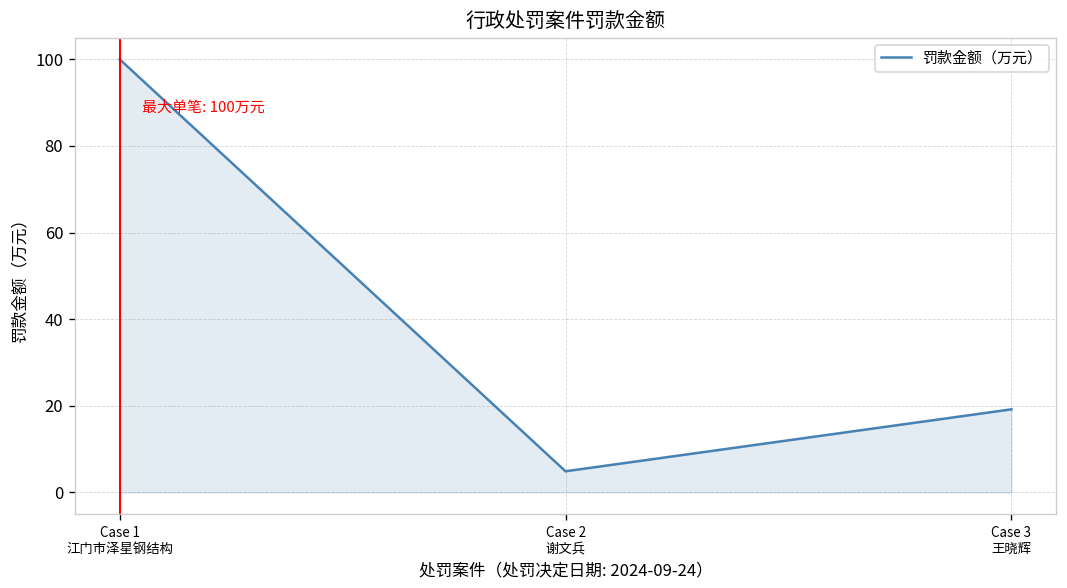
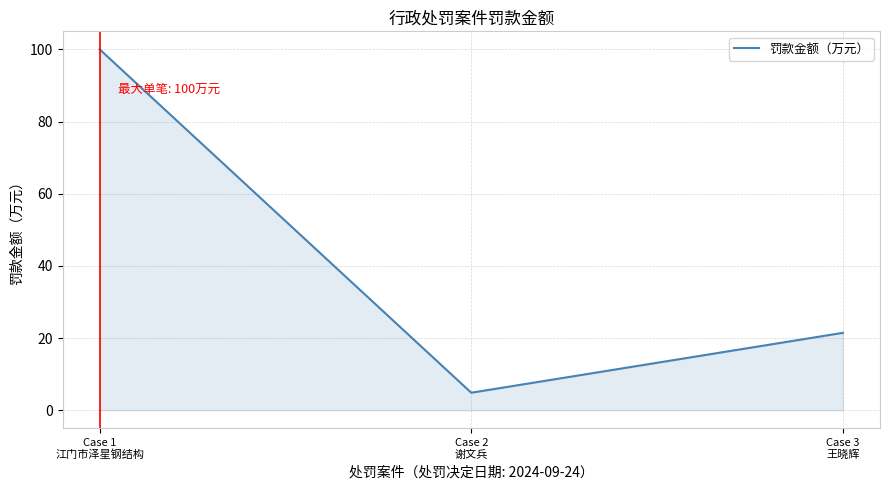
Case 3 王晓辉: 19 -> 21
